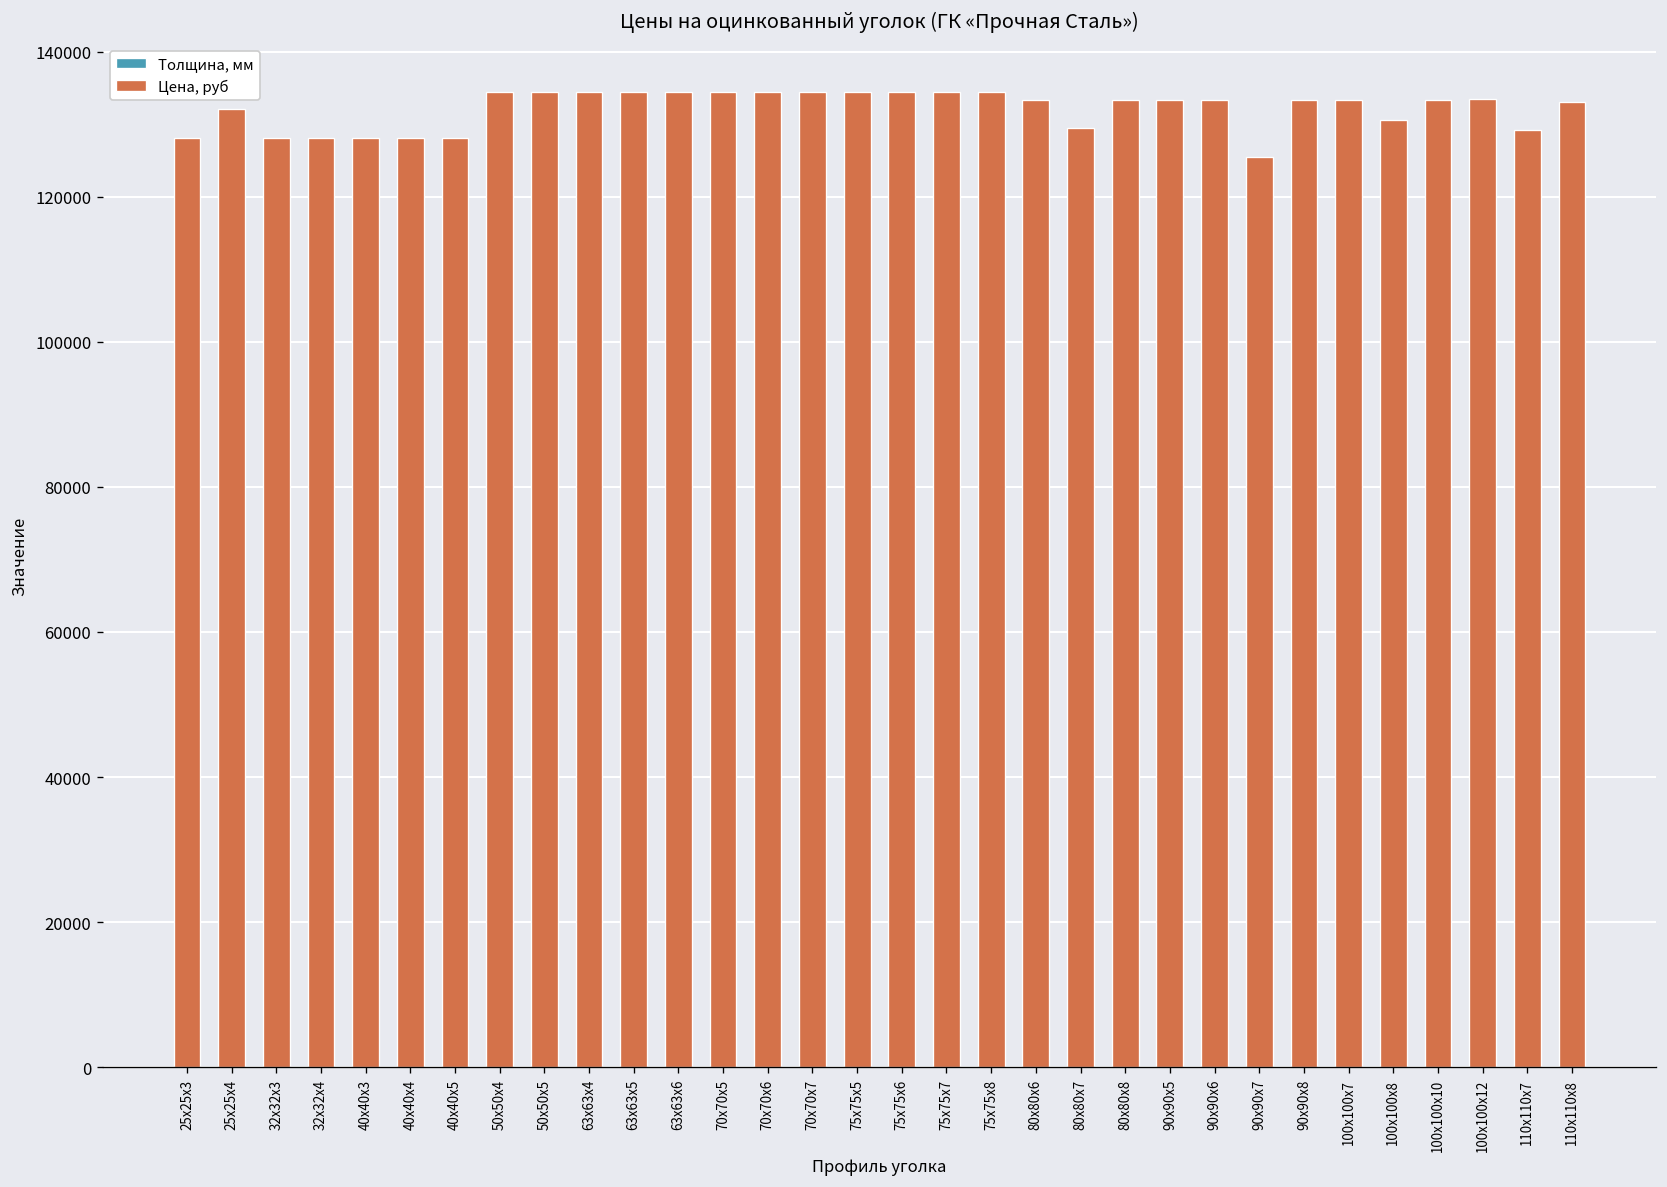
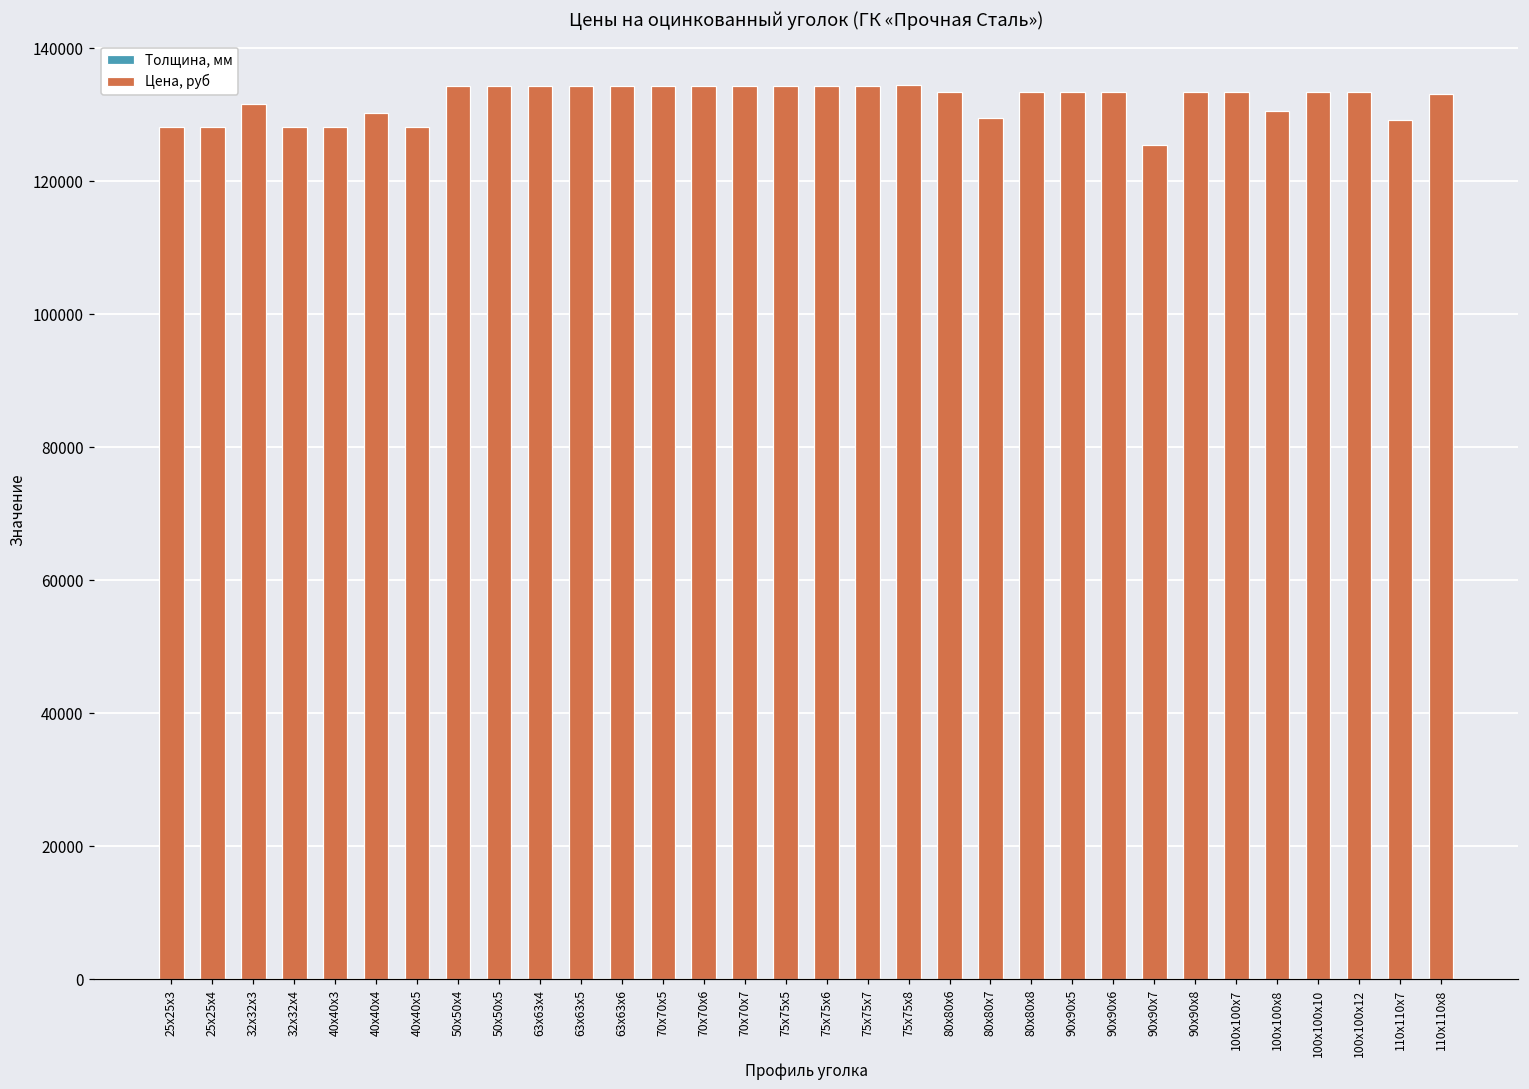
Цена, руб, 25х25х4: 132000 -> 128000
Цена, руб, 32х32х3: 128000 -> 132000
Цена, руб, 40х40х4: 128000 -> 130000
